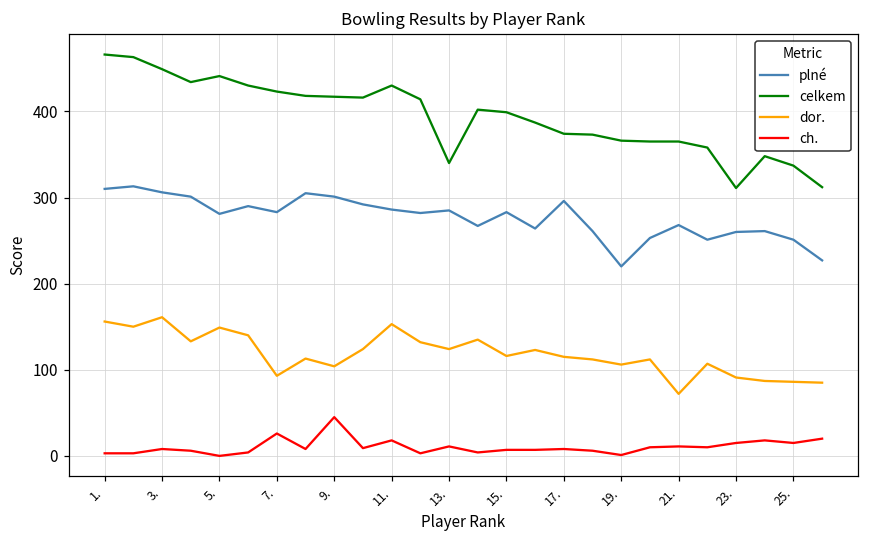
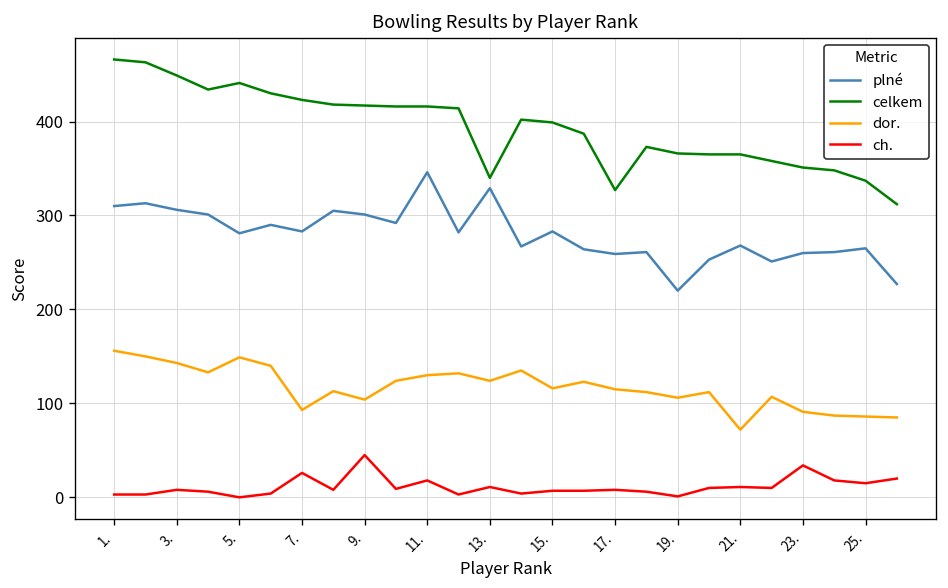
dor., 3.: 160 -> 140
plné, 11.: 290 -> 350
celkem, 11.: 430 -> 420
dor., 11.: 150 -> 130
plné, 13.: 290 -> 330
plné, 17.: 300 -> 260
celkem, 17.: 370 -> 330
celkem, 23.: 310 -> 350
ch., 23.: 20 -> 30
plné, 25.: 250 -> 270
